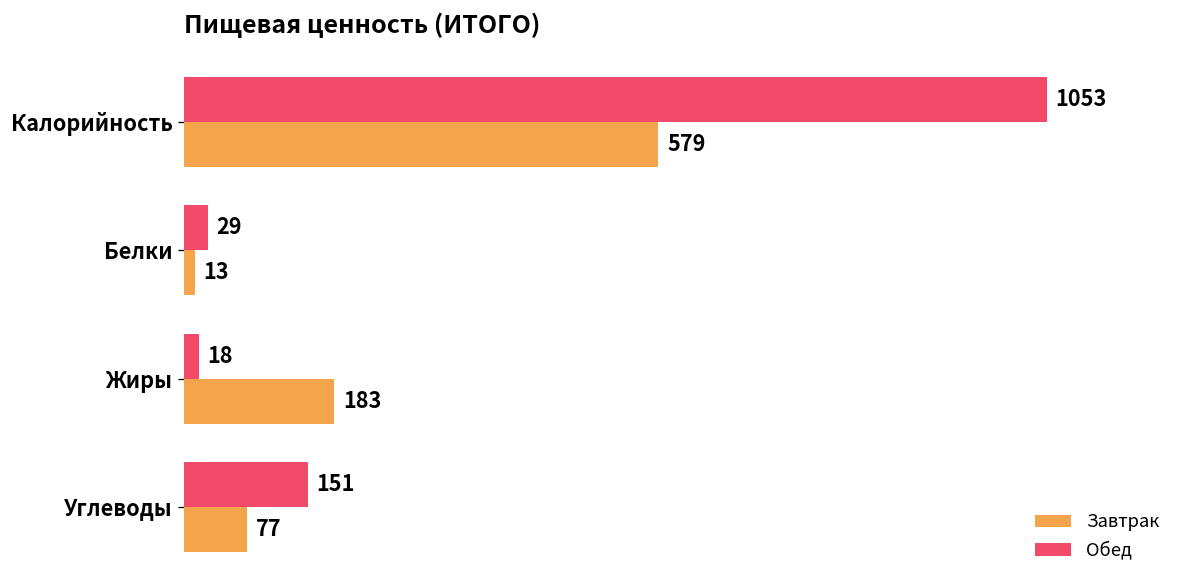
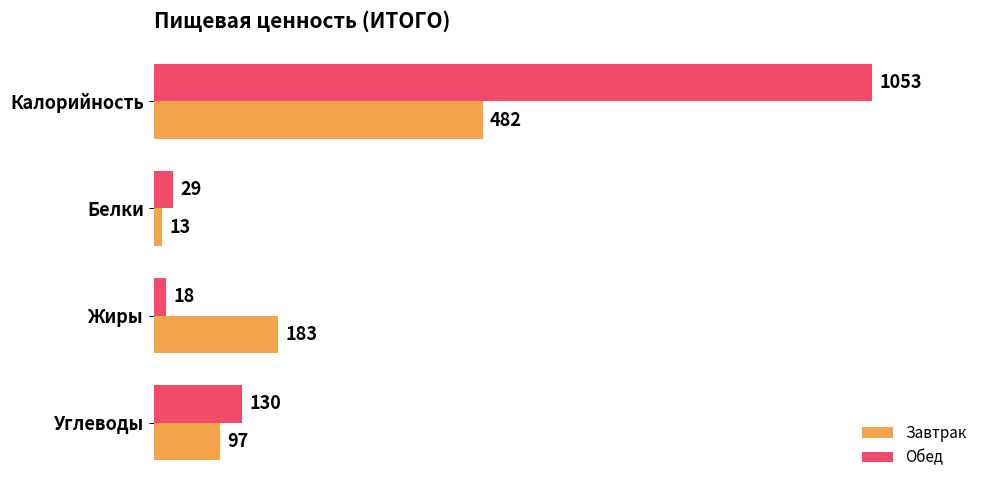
Завтрак, Калорийность: 579 -> 482
Обед, Углеводы: 151 -> 130
Завтрак, Углеводы: 77 -> 97
